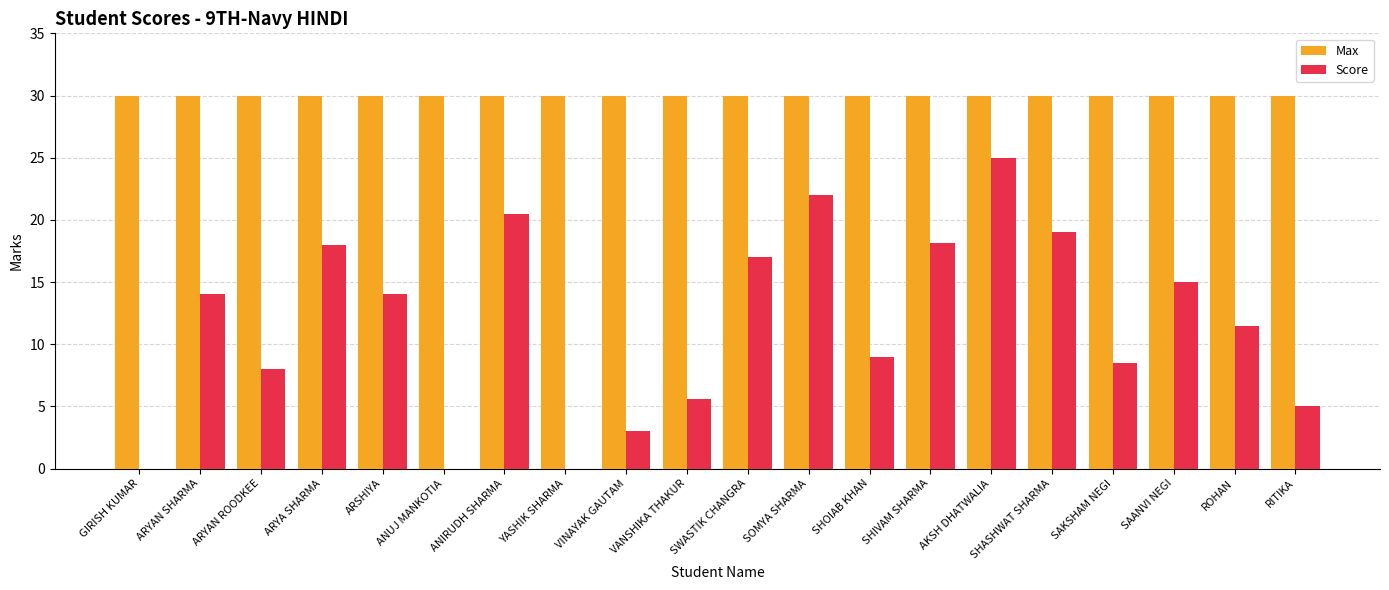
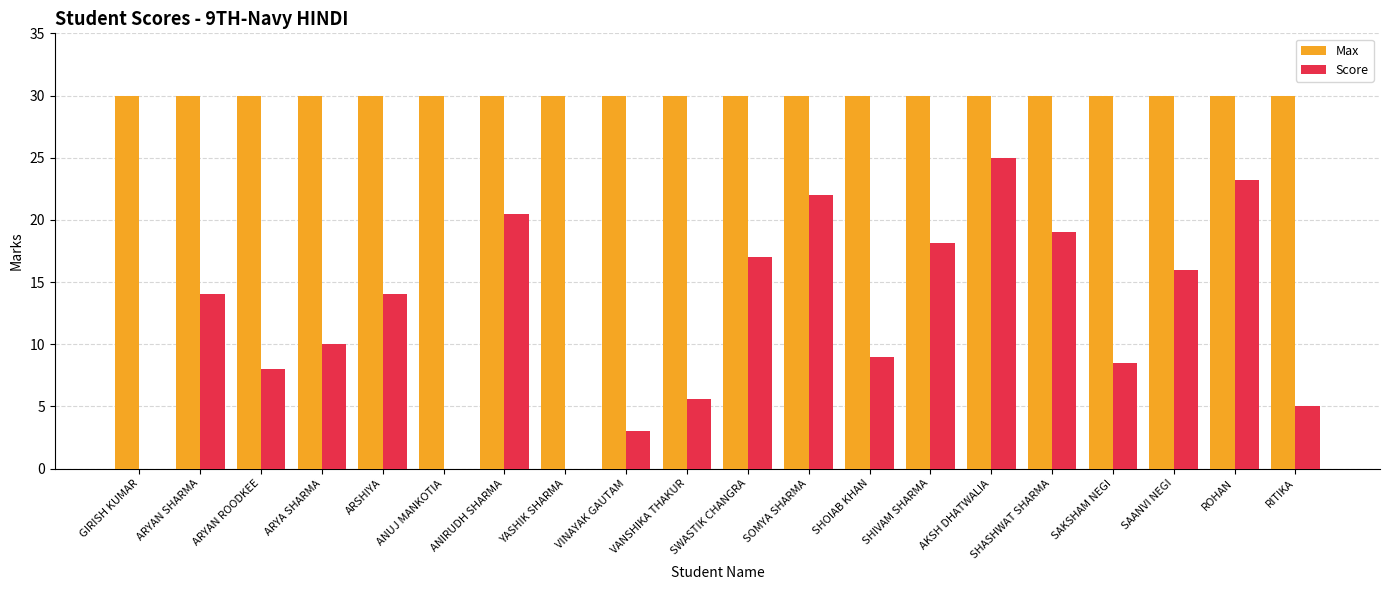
Score, ARYA SHARMA: 18 -> 10
Score, SAANVI NEGI: 15 -> 16
Score, ROHAN: 11.5 -> 23.2
